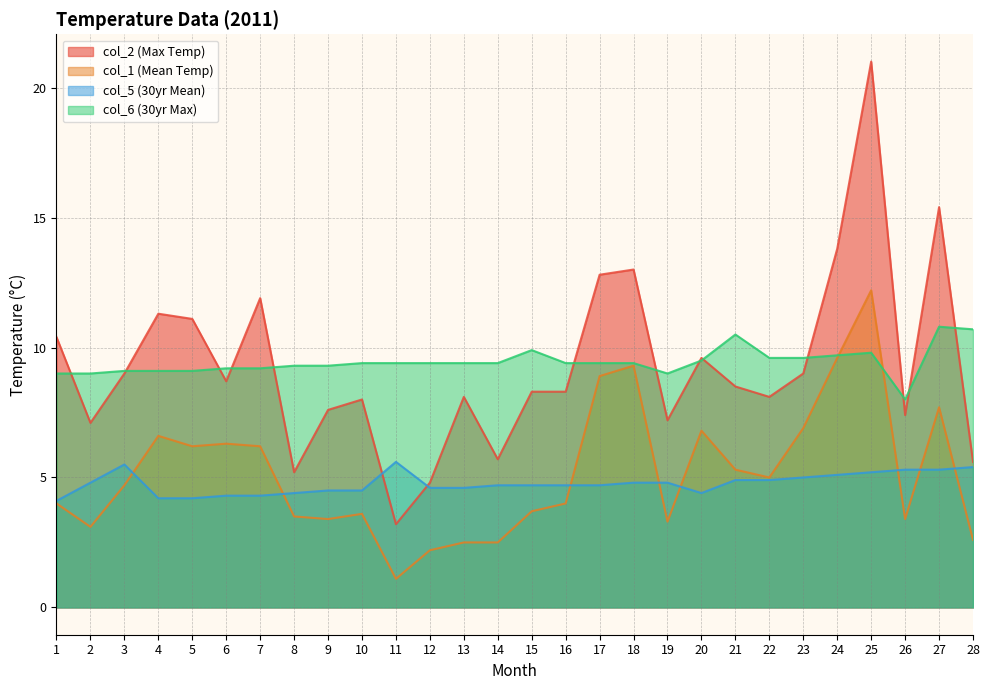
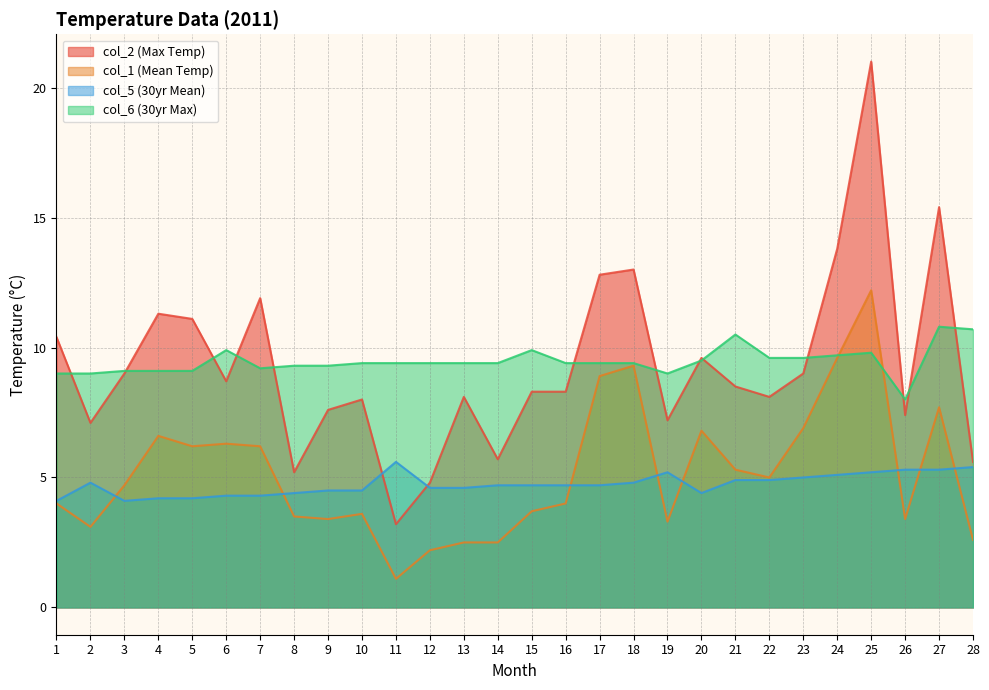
col_5 (30yr Mean), 3: 5.5 -> 4.1
col_6 (30yr Max), 6: 9.2 -> 9.9
col_5 (30yr Mean), 19: 4.8 -> 5.2
